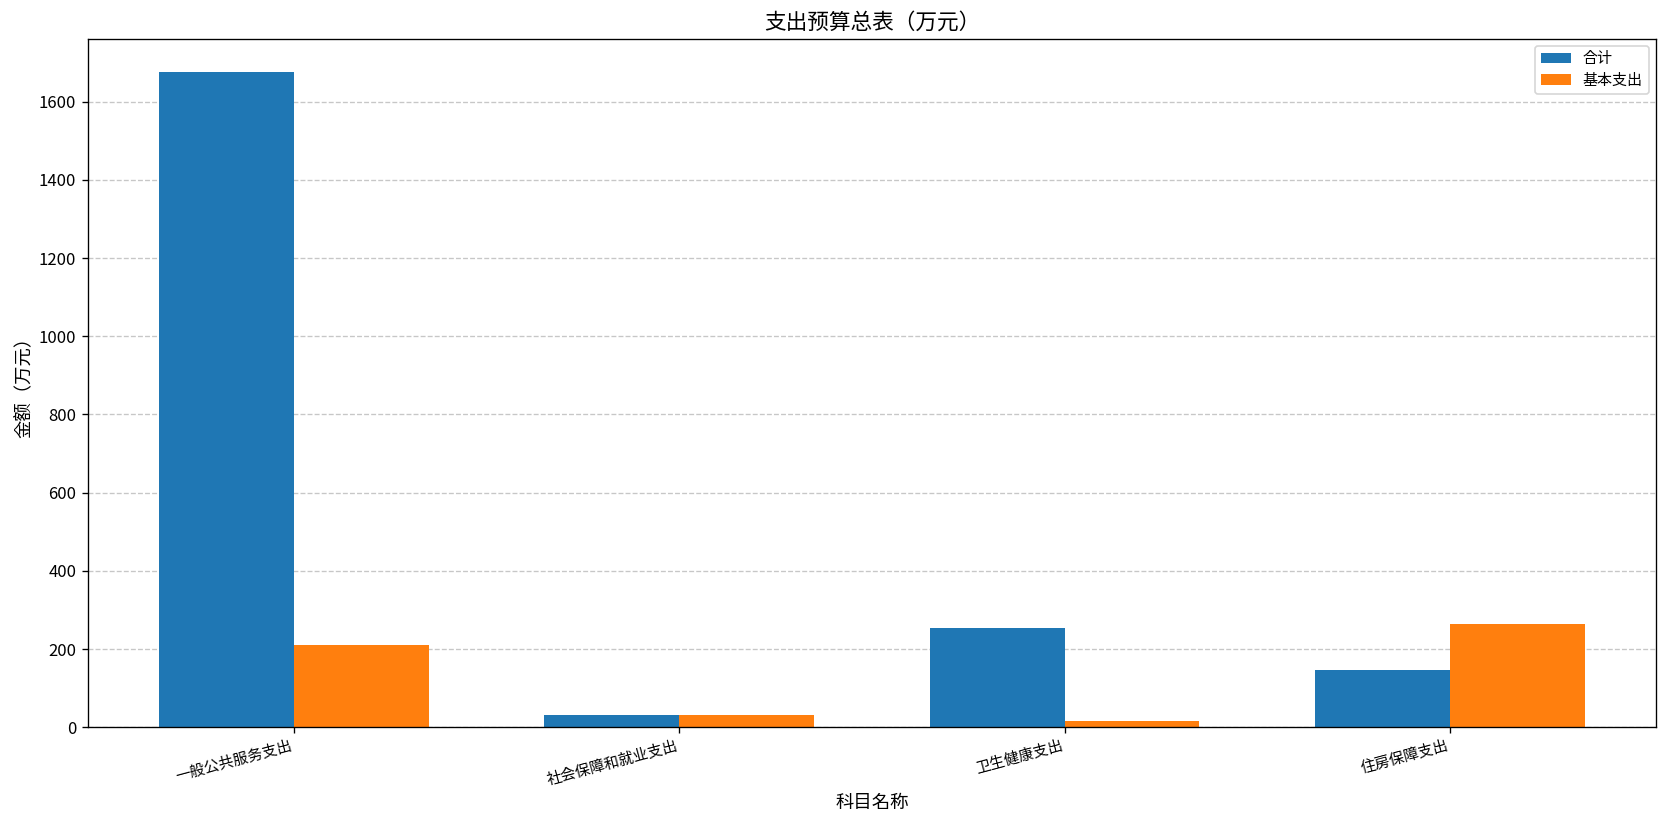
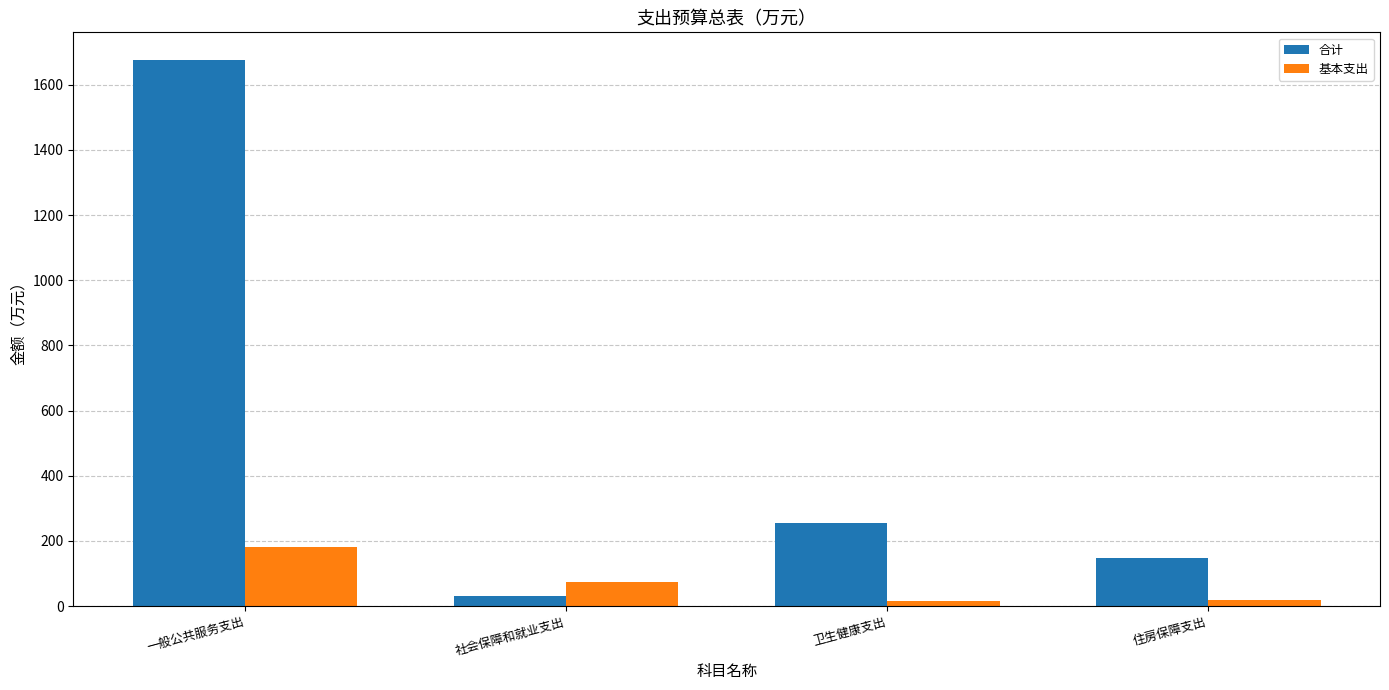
基本支出, 一般公共服务支出: 210 -> 180
基本支出, 社会保障和就业支出: 30 -> 70
基本支出, 住房保障支出: 270 -> 20
